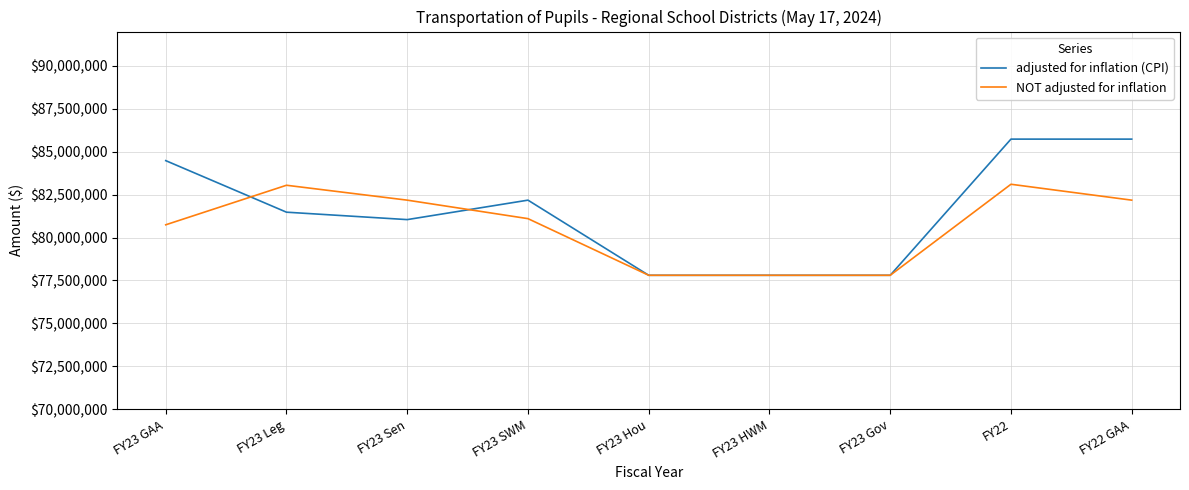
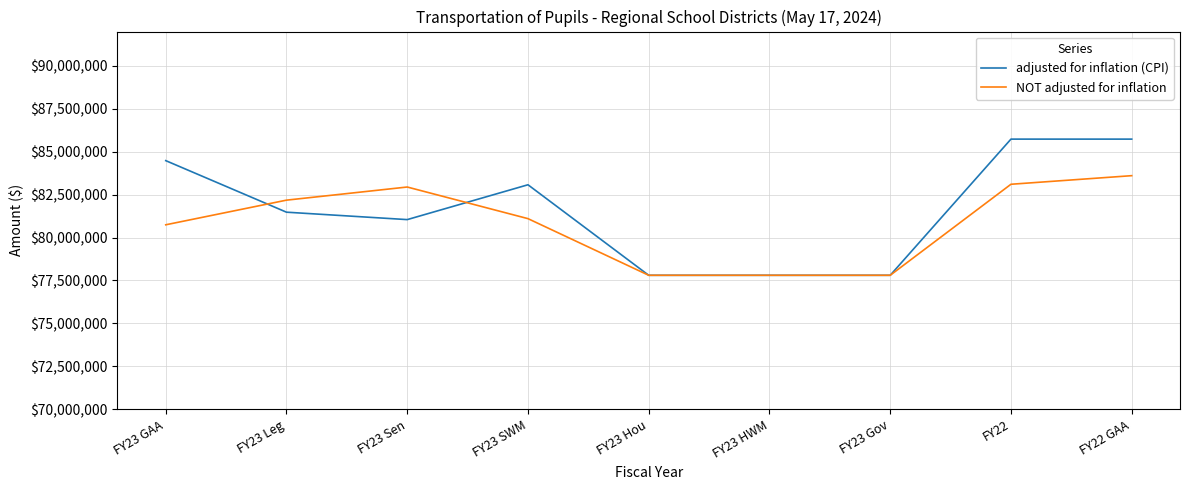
NOT adjusted for inflation, FY23 Leg: $83,000,000 -> $82,200,000
NOT adjusted for inflation, FY23 Sen: $82,200,000 -> $82,900,000
adjusted for inflation (CPI), FY23 SWM: $82,200,000 -> $83,100,000
NOT adjusted for inflation, FY22 GAA: $82,200,000 -> $83,600,000
